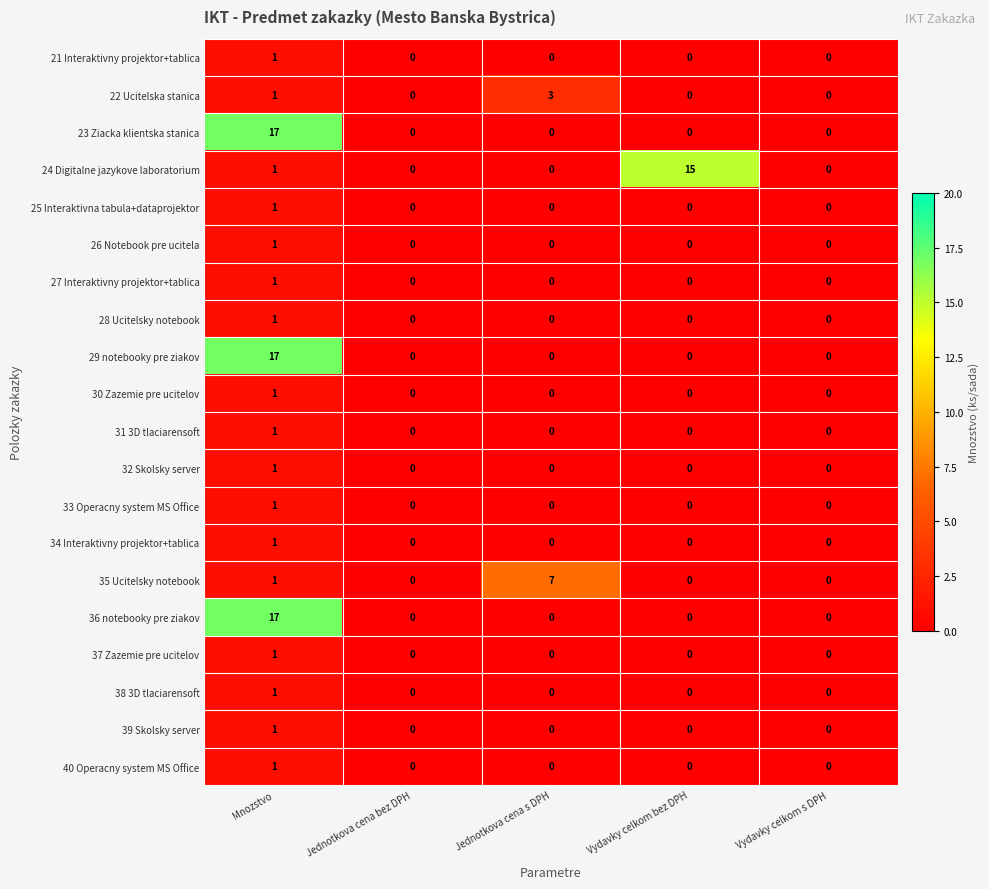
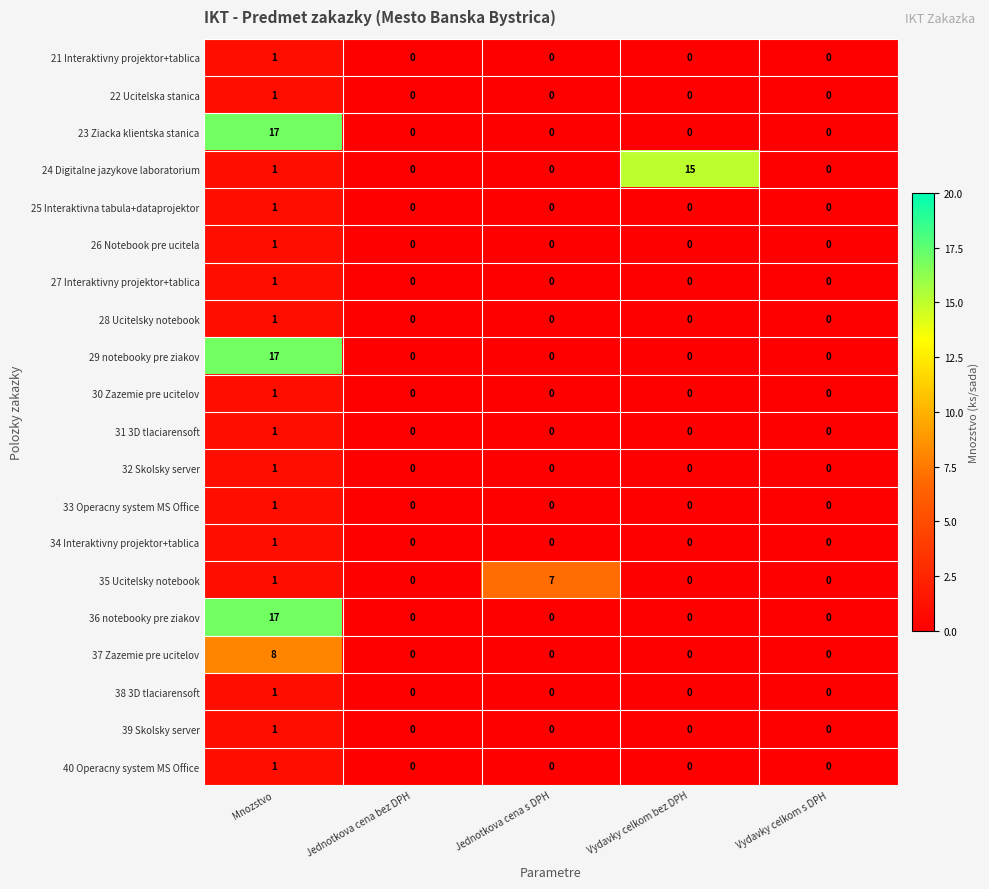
22 Ucitelska stanica, Jednotkova cena s DPH: 3 -> 0
37 Zazemie pre ucitelov, Mnozstvo: 1 -> 8
